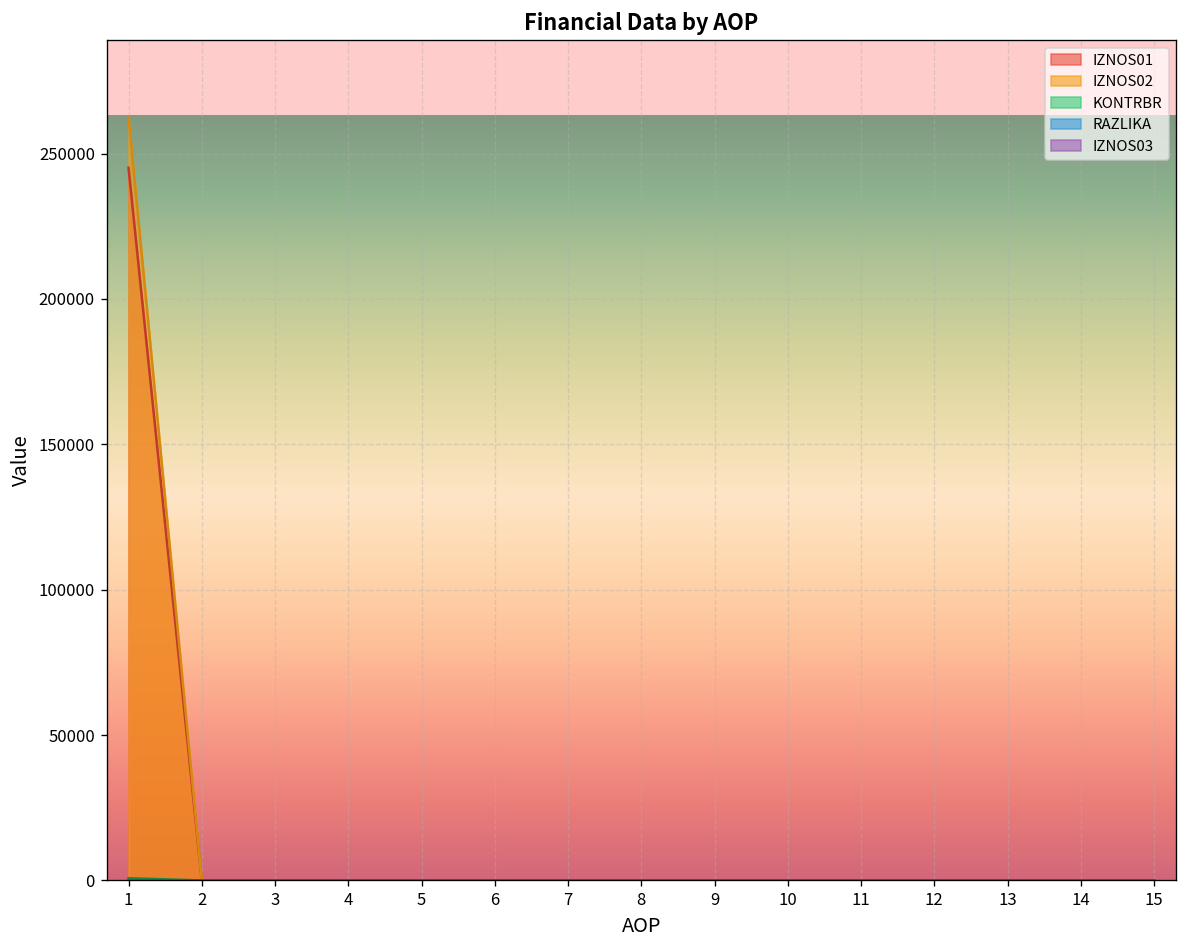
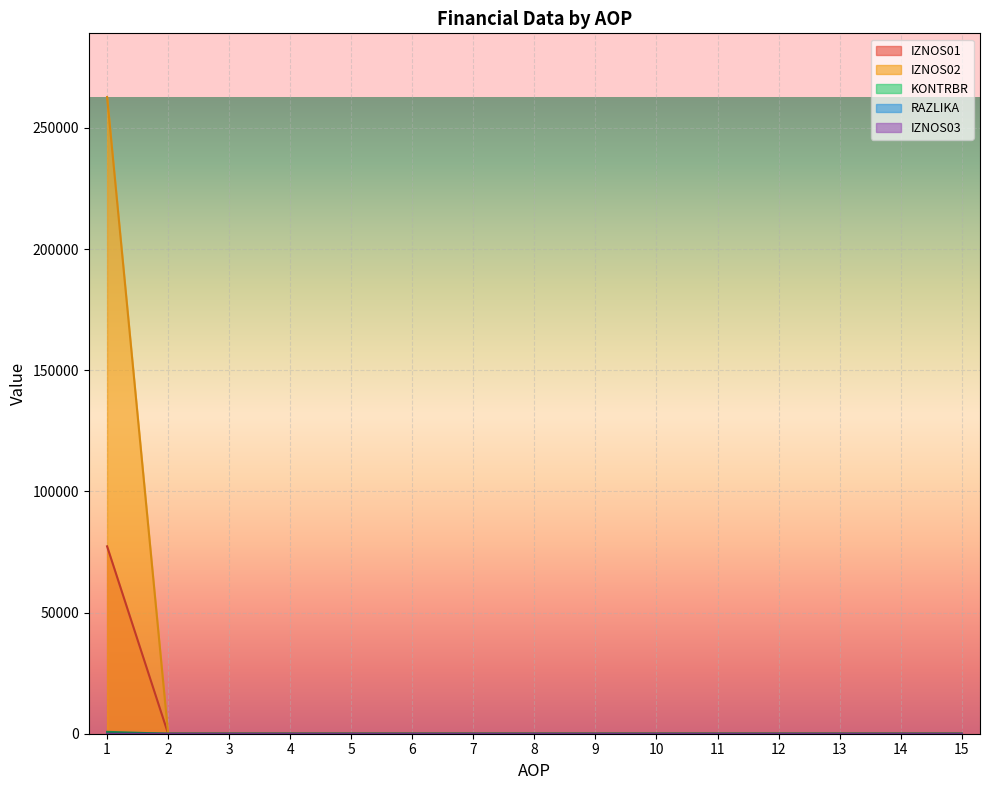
IZNOS01, 1: 245000 -> 77000
